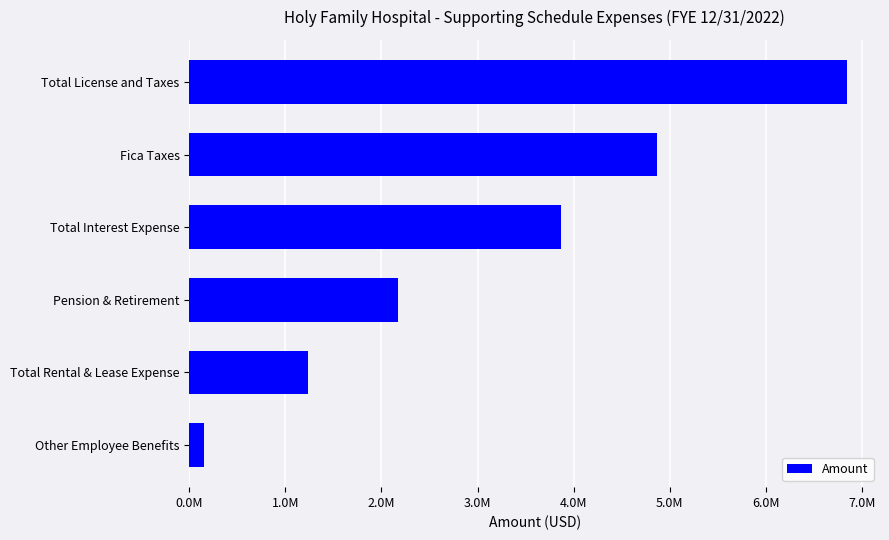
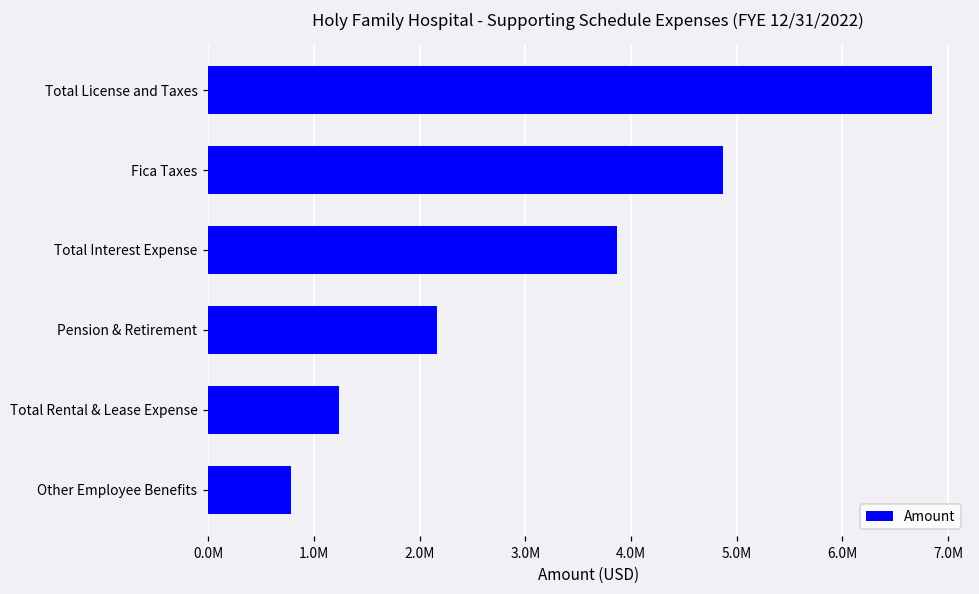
Other Employee Benefits: 200000 -> 800000
